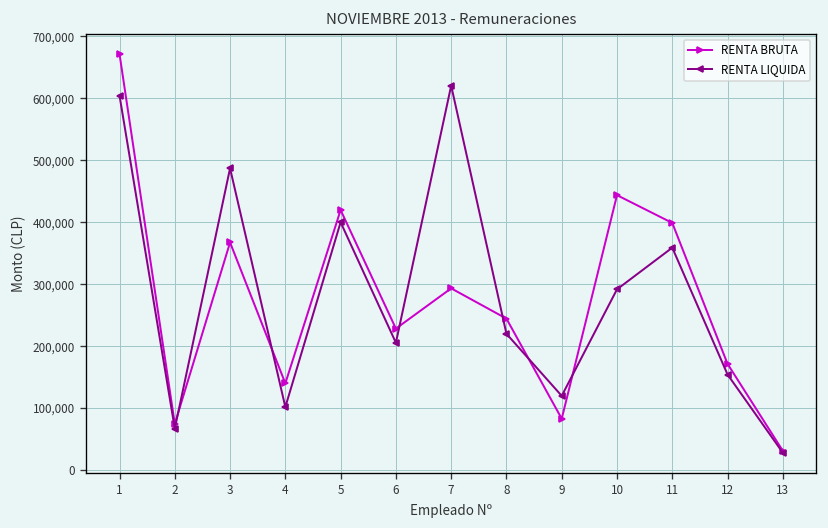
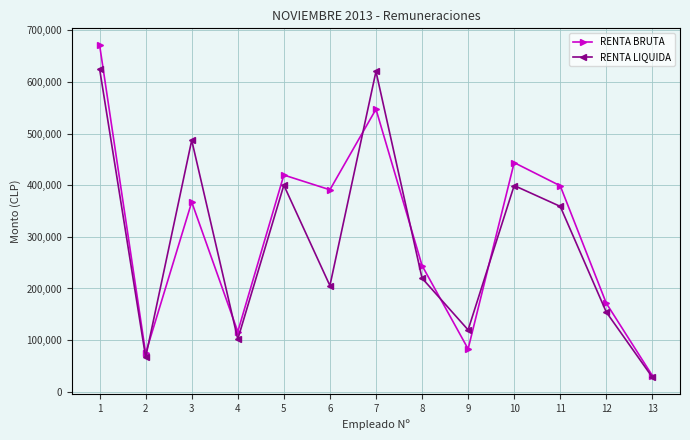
RENTA LIQUIDA, 1: 600,000 -> 630,000
RENTA BRUTA, 4: 140,000 -> 120,000
RENTA BRUTA, 6: 230,000 -> 390,000
RENTA BRUTA, 7: 290,000 -> 550,000
RENTA LIQUIDA, 10: 290,000 -> 400,000
